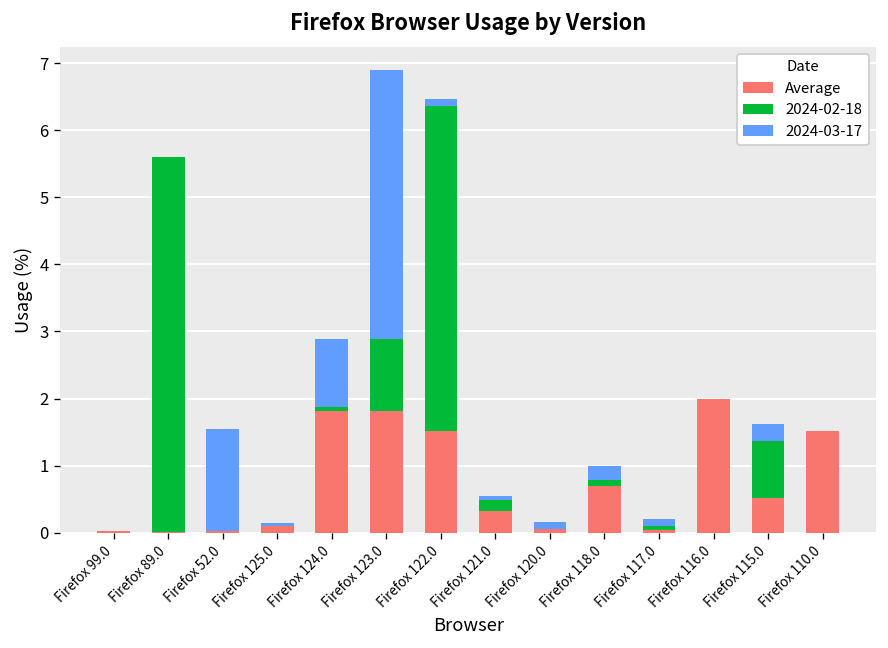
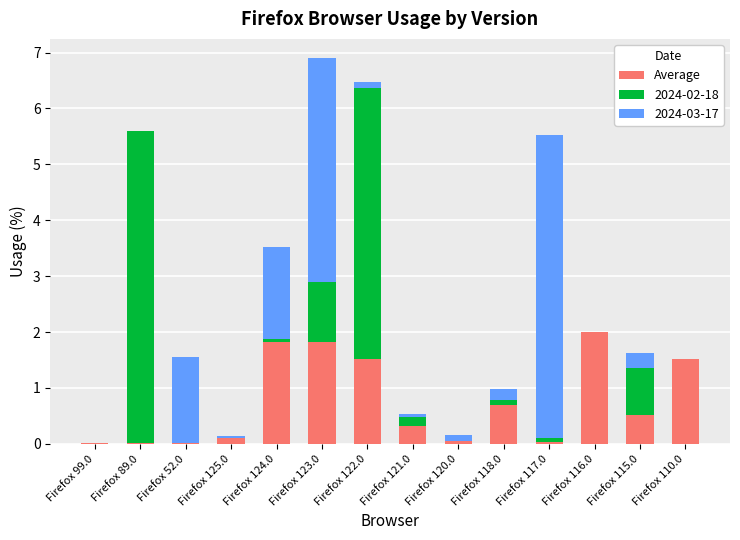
2024-03-17, Firefox 124.0: 1.0 -> 1.6
2024-03-17, Firefox 117.0: 0.1 -> 5.4
